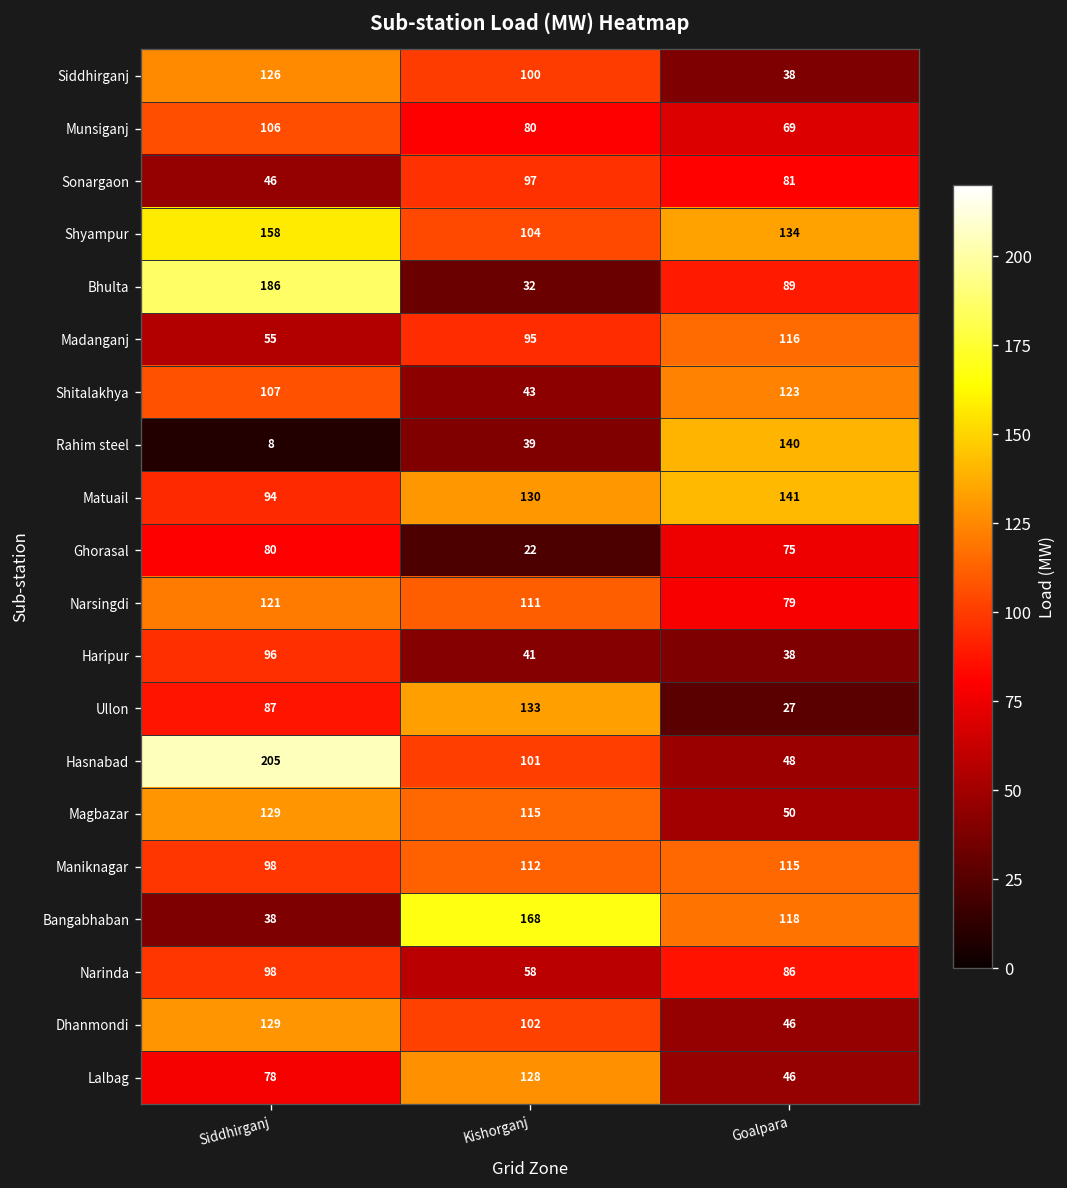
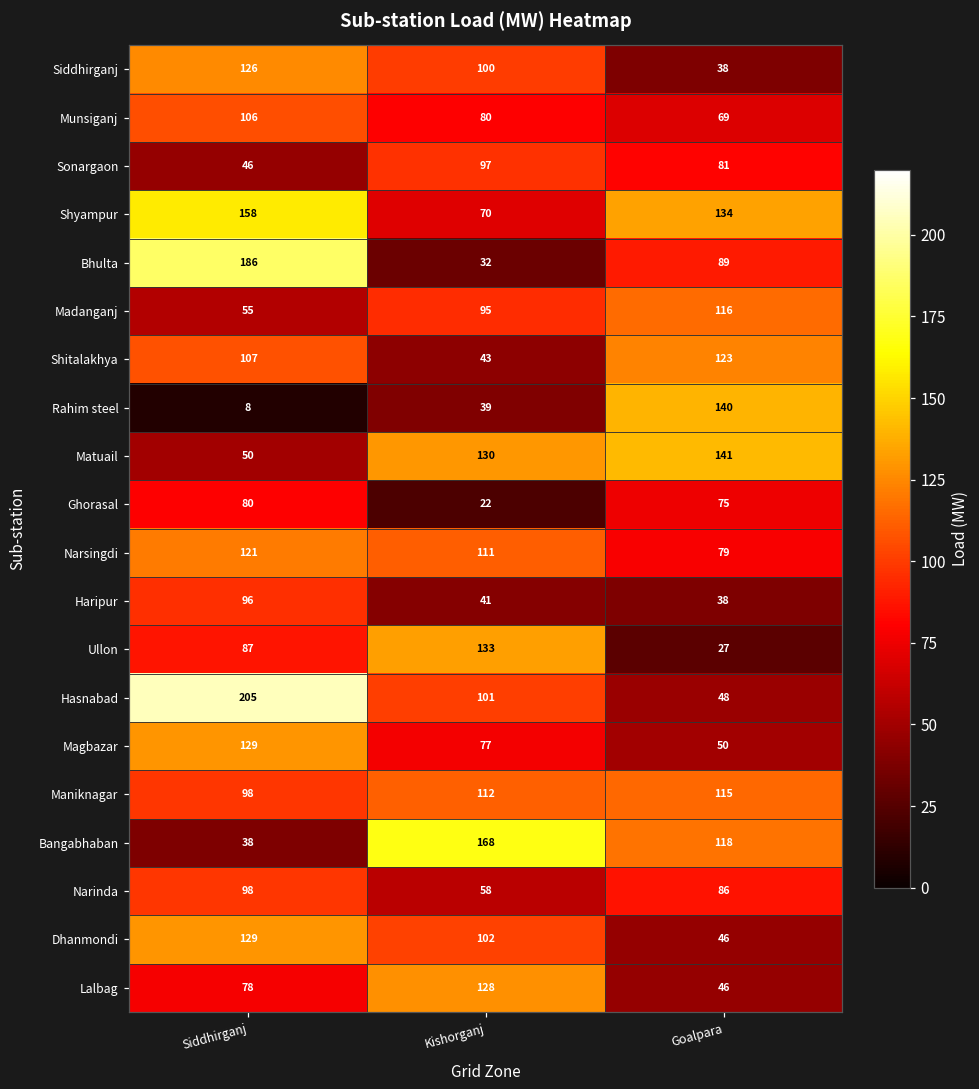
Shyampur, Kishorganj: 104 -> 70
Matuail, Siddhirganj: 94 -> 50
Magbazar, Kishorganj: 115 -> 77
